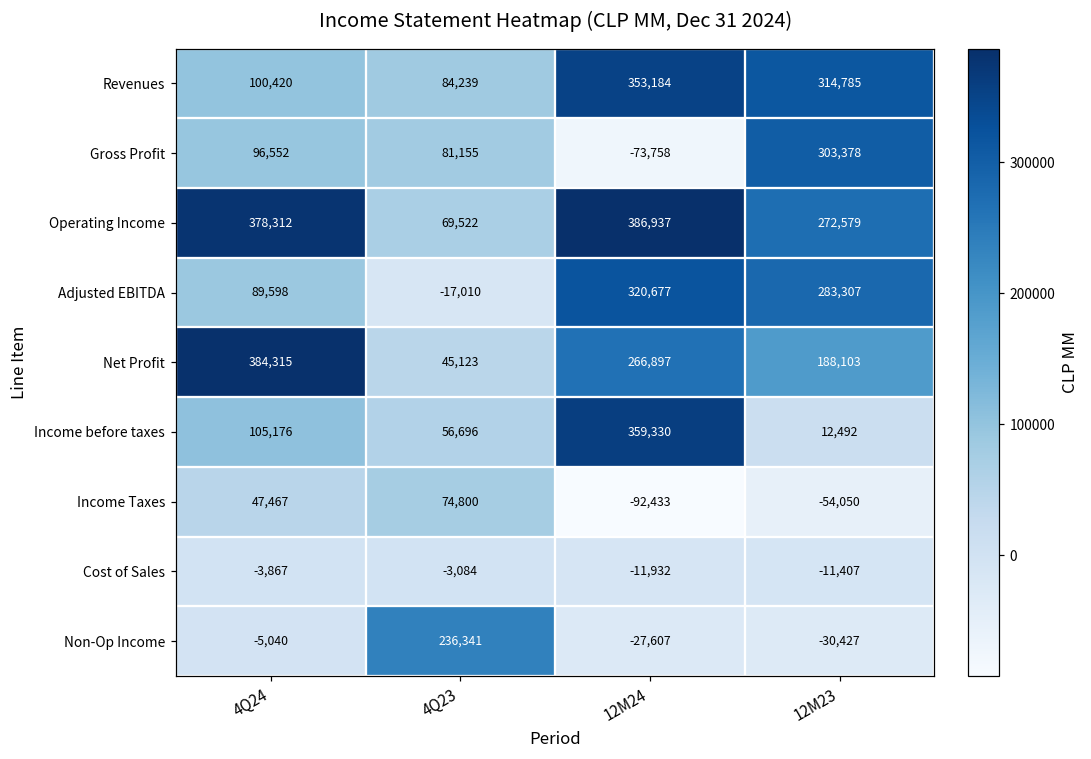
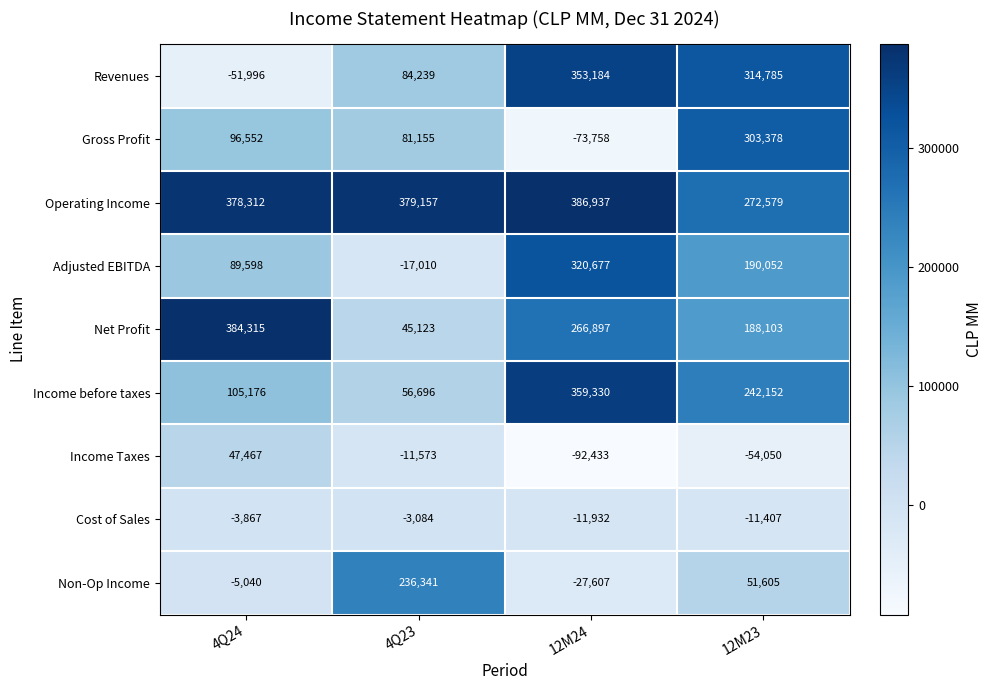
Revenues, 4Q24: 100,420 -> -51,996
Operating Income, 4Q23: 69,522 -> 379,157
Adjusted EBITDA, 12M23: 283,307 -> 190,052
Income before taxes, 12M23: 12,492 -> 242,152
Income Taxes, 4Q23: 74,800 -> -11,573
Non-Op Income, 12M23: -30,427 -> 51,605
